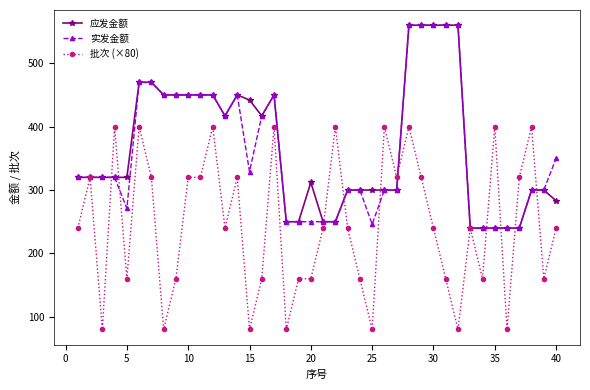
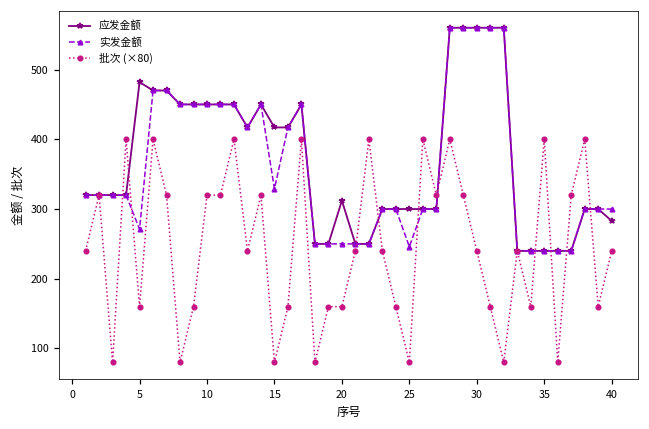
应发金额, 5: 320 -> 480
应发金额, 15: 440 -> 420
实发金额, 40: 350 -> 300
